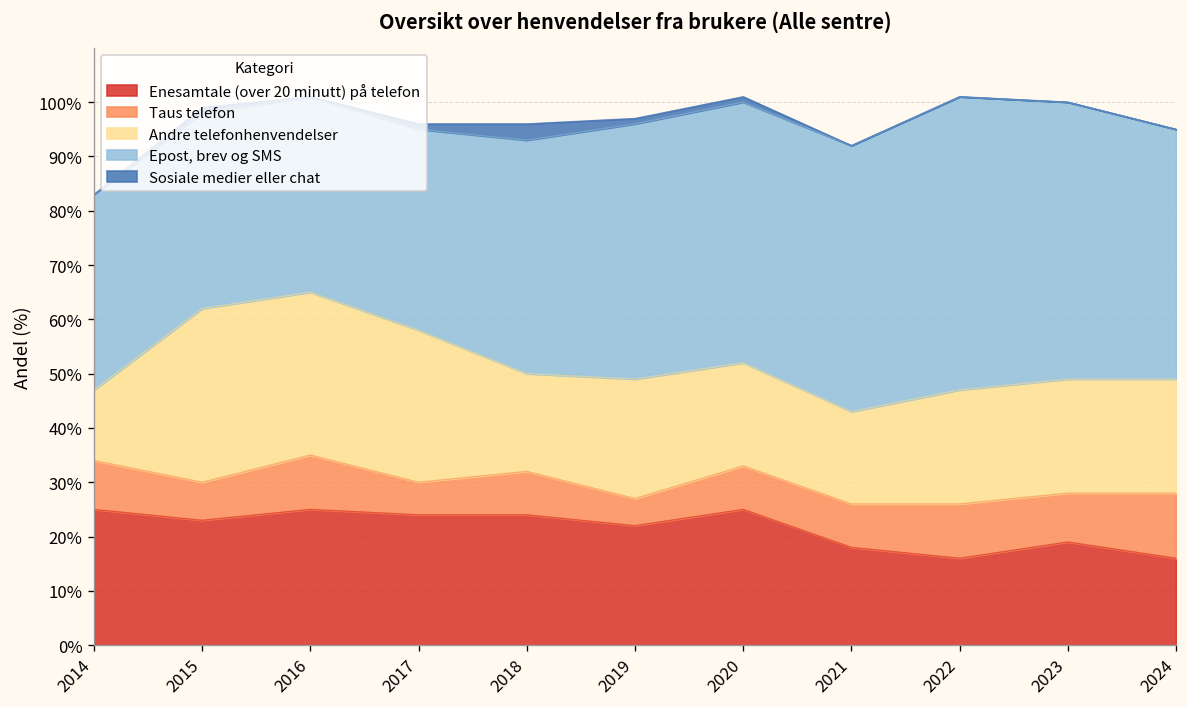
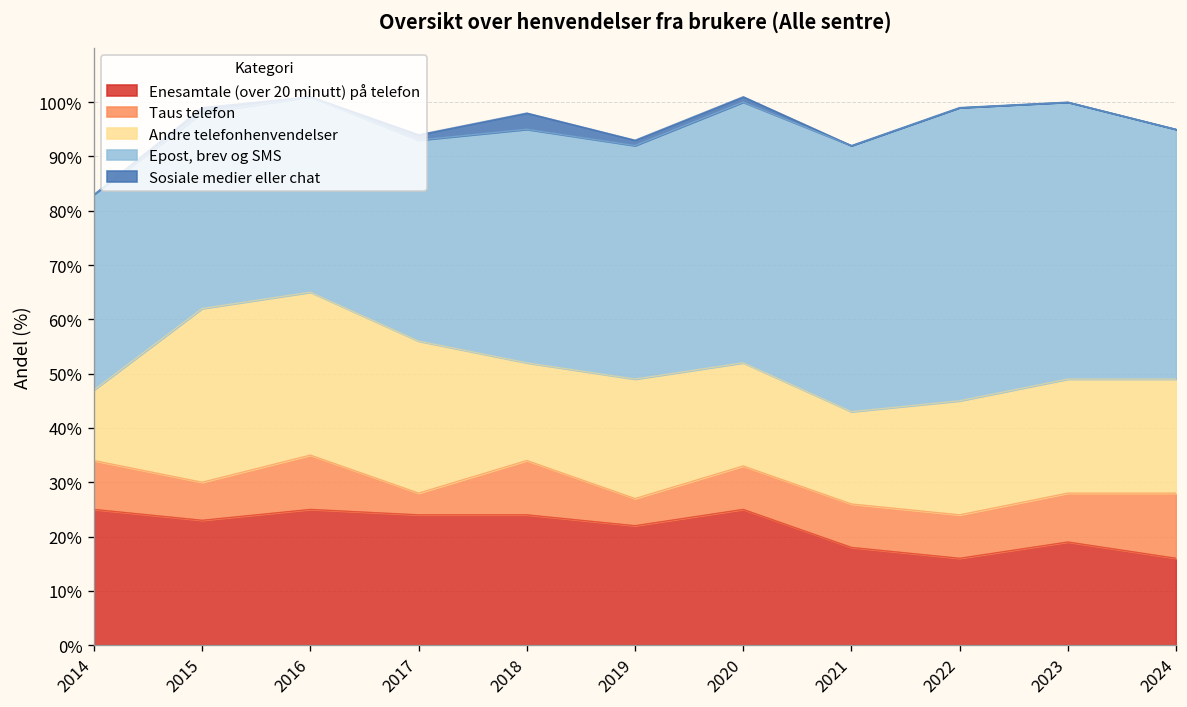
Taus telefon, 2017: 6% -> 4%
Taus telefon, 2018: 8% -> 10%
Epost, brev og SMS, 2019: 47% -> 43%
Taus telefon, 2022: 10% -> 8%
